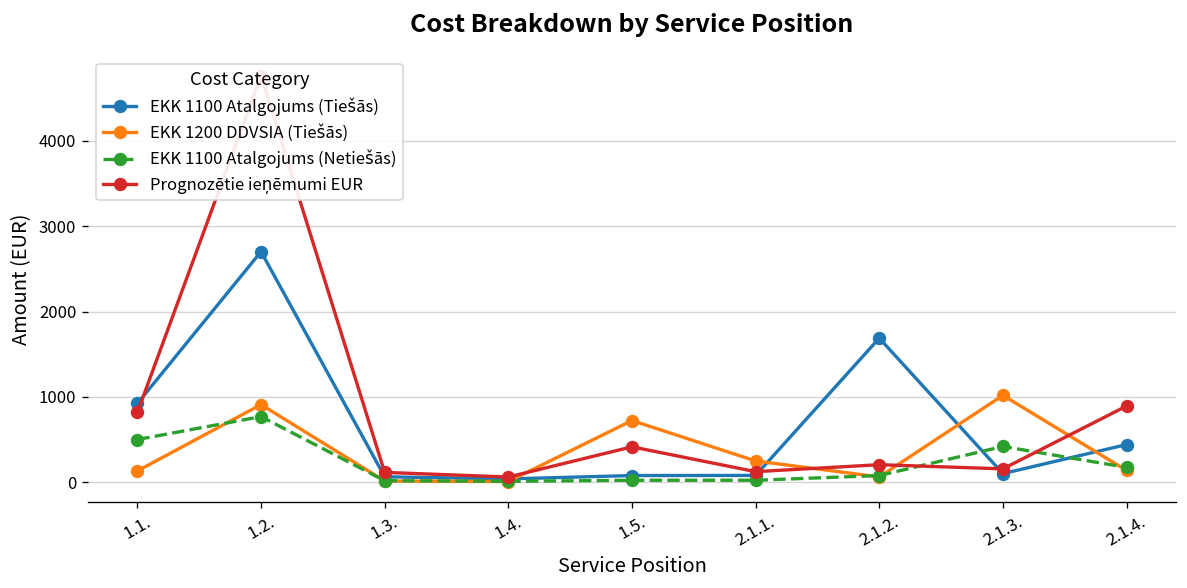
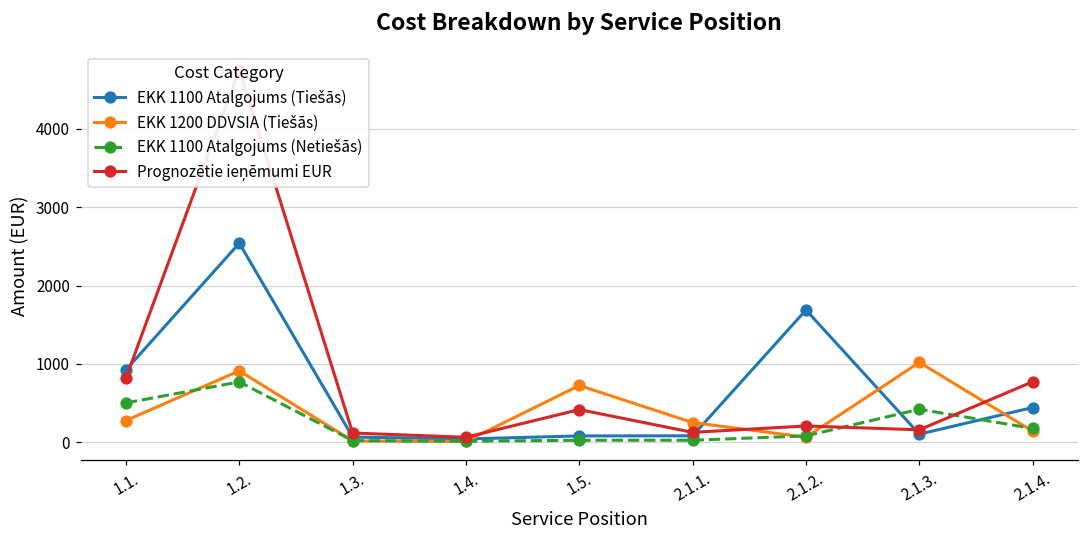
EKK 1200 DDVSIA (Tiešās), 1.1.: 100 -> 300
EKK 1100 Atalgojums (Tiešās), 1.2.: 2700 -> 2500
Prognozētie ieņēmumi EUR, 2.1.4.: 900 -> 800
